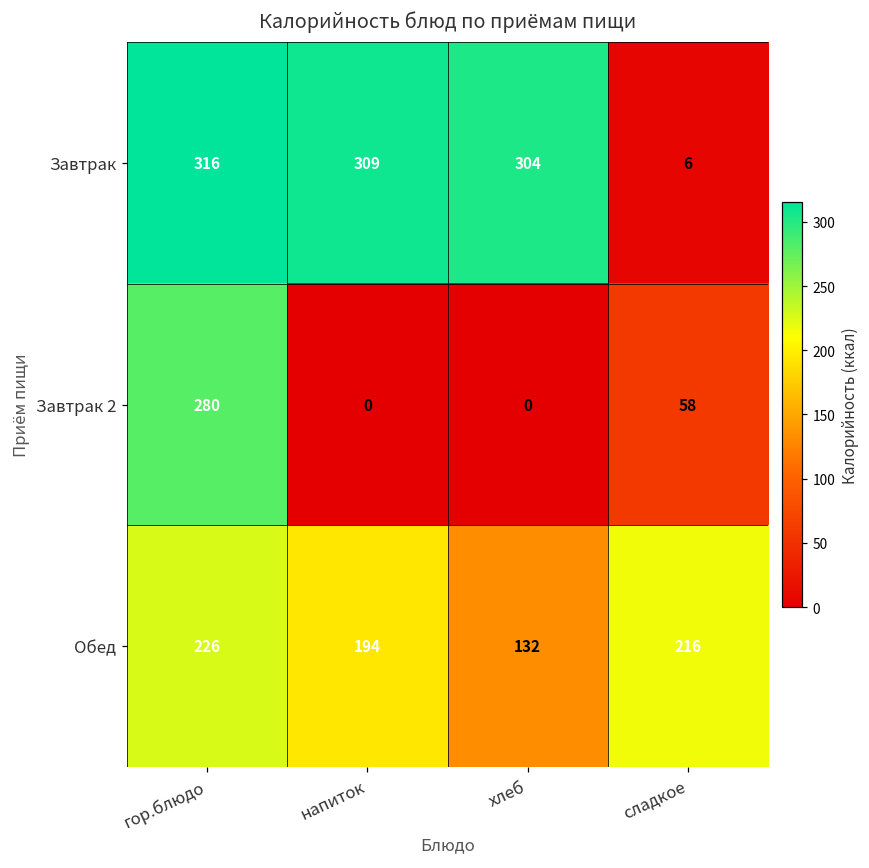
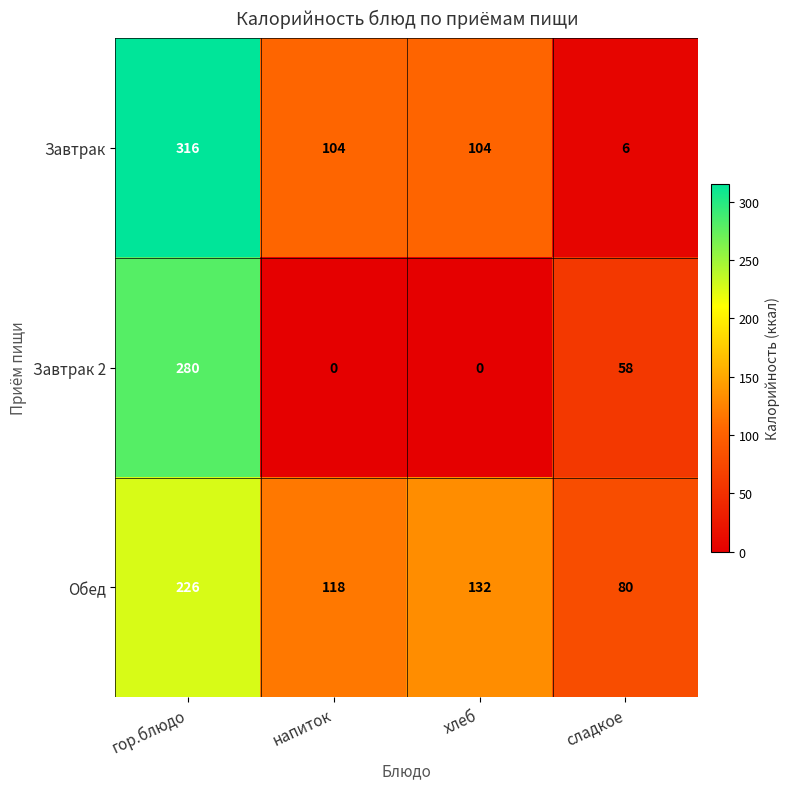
Завтрак, напиток: 309 -> 104
Завтрак, хлеб: 304 -> 104
Обед, напиток: 194 -> 118
Обед, сладкое: 216 -> 80
